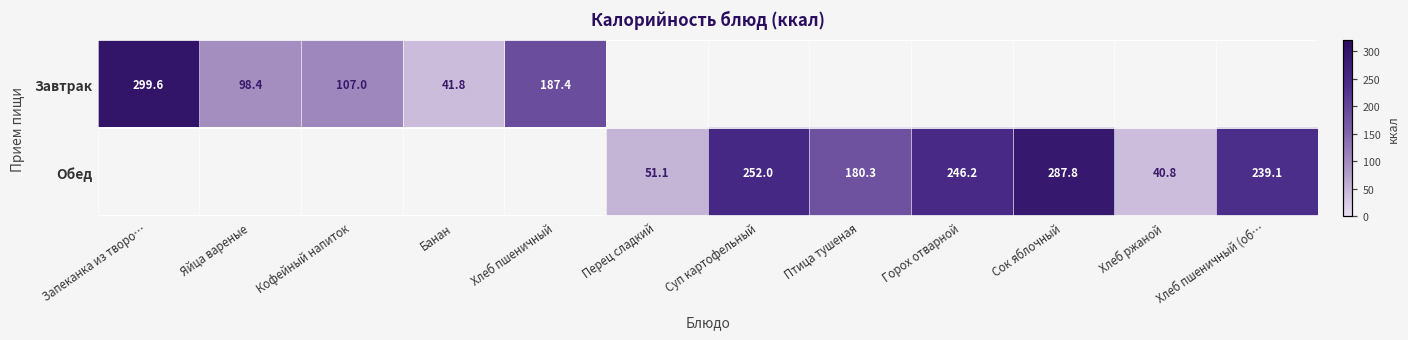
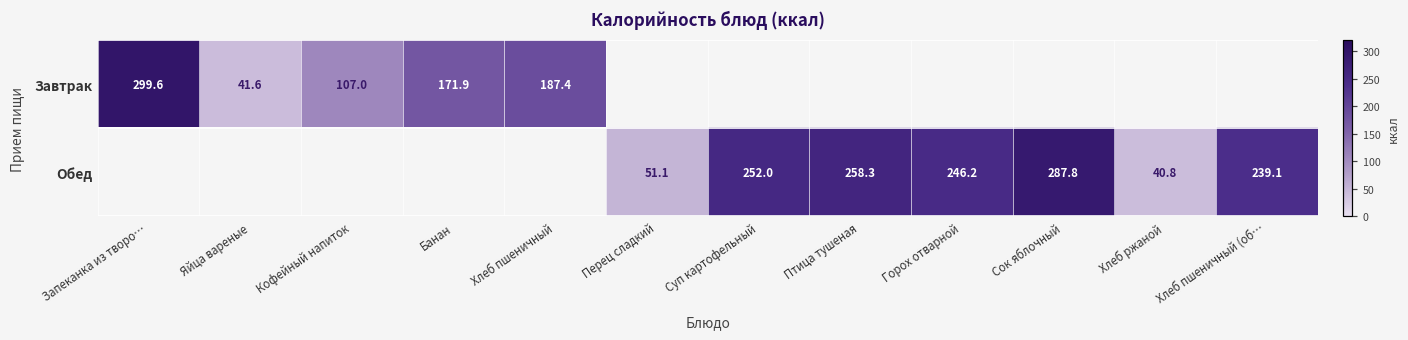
Завтрак, Яйца вареные: 98.4 -> 41.6
Завтрак, Банан: 41.8 -> 171.9
Обед, Птица тушеная: 180.3 -> 258.3
